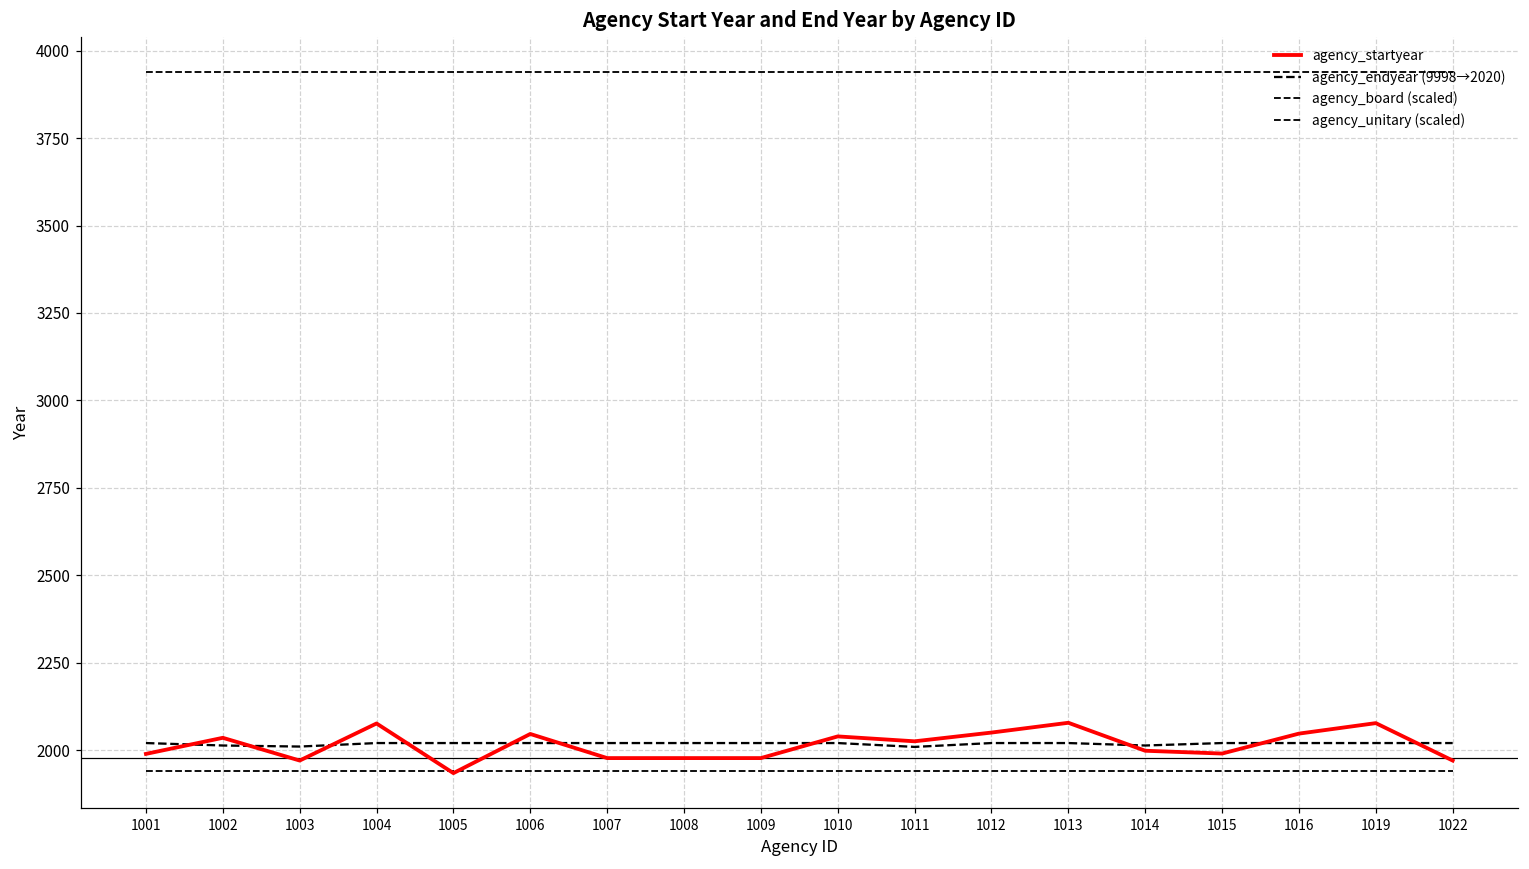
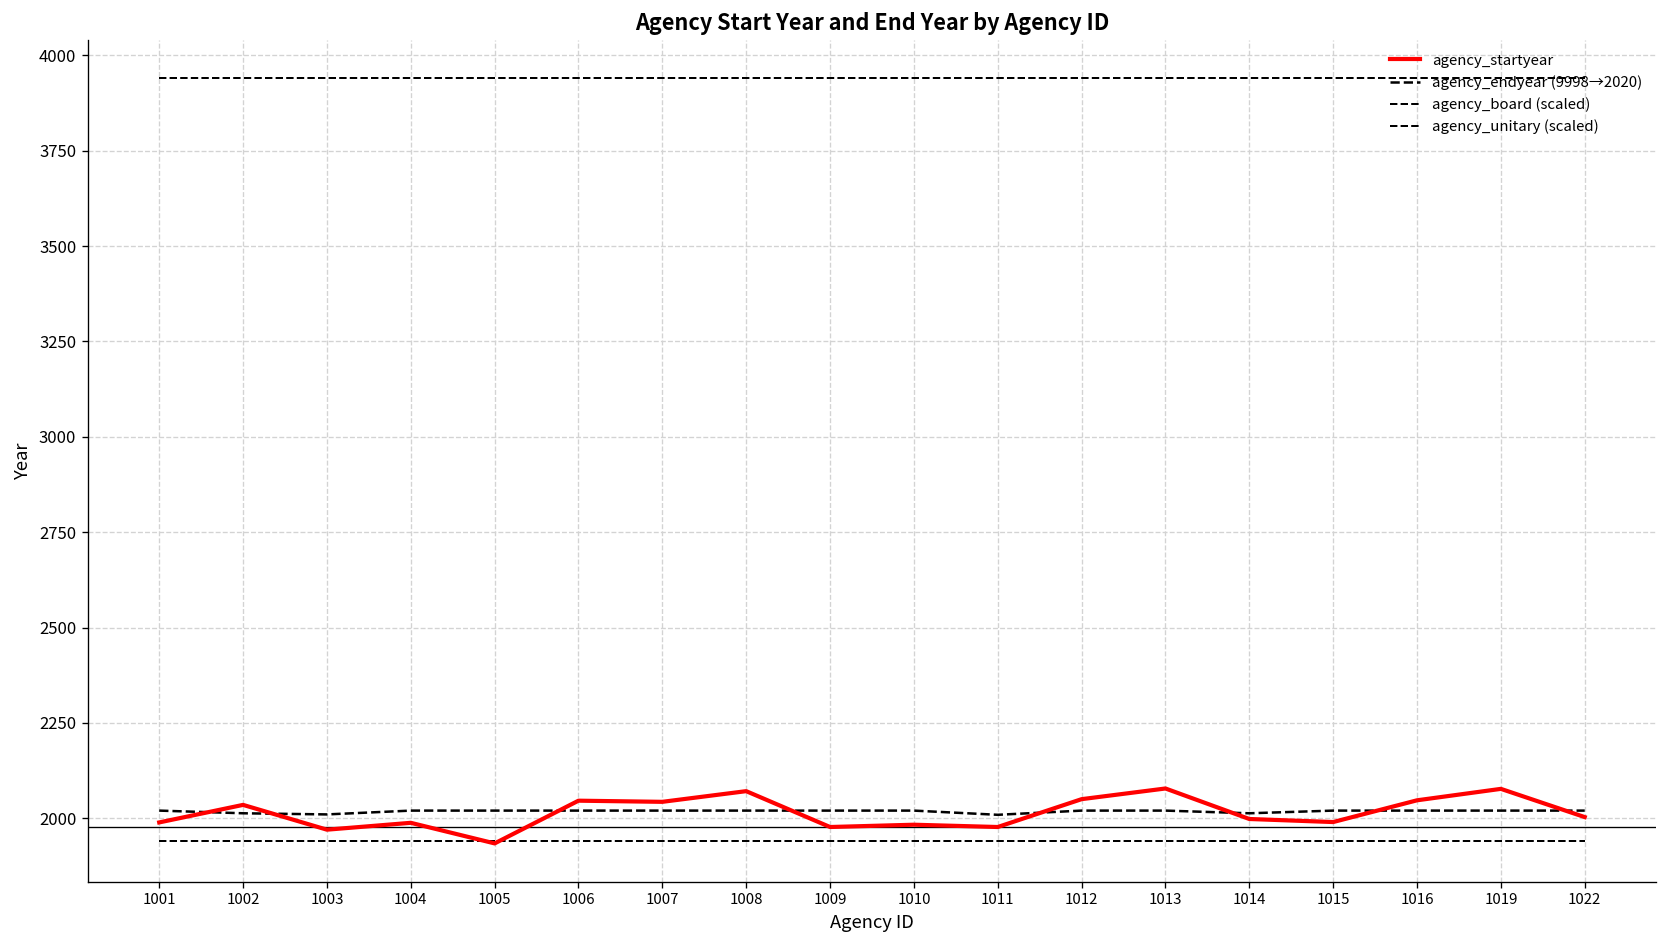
agency_startyear, 1004: 2080 -> 1990
agency_startyear, 1007: 1980 -> 2040
agency_startyear, 1008: 1980 -> 2070
agency_startyear, 1010: 2040 -> 1980
agency_startyear, 1011: 2030 -> 1980
agency_startyear, 1022: 1970 -> 2000
